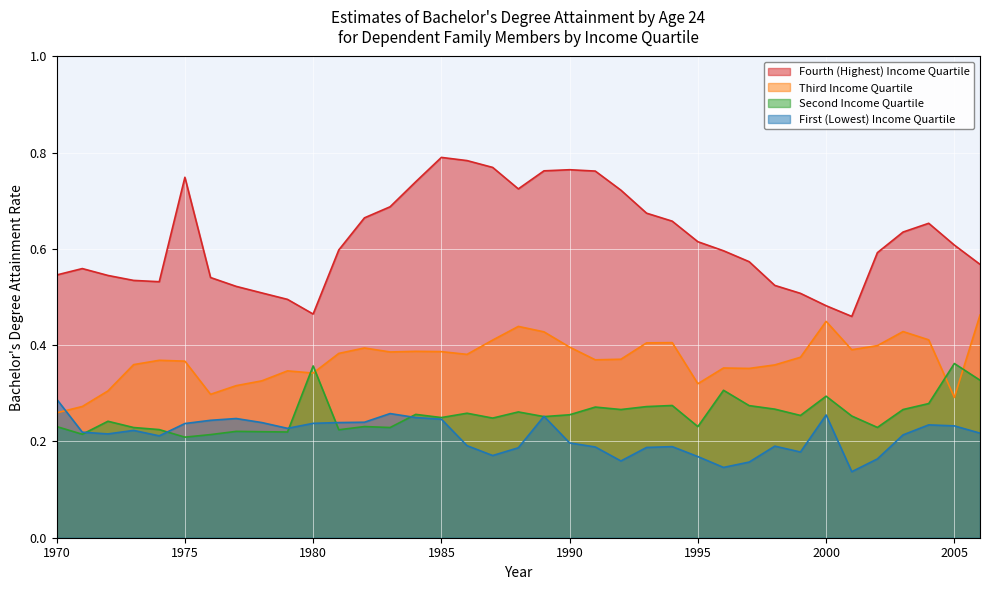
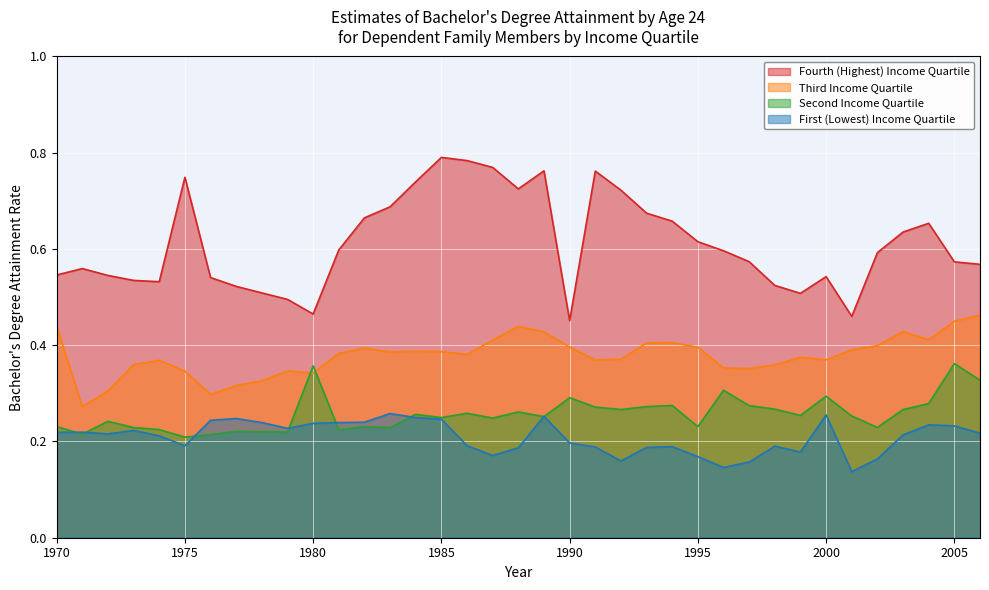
Third Income Quartile, 1970: 0.26 -> 0.44
First (Lowest) Income Quartile, 1970: 0.29 -> 0.22
Third Income Quartile, 1975: 0.37 -> 0.35
First (Lowest) Income Quartile, 1975: 0.24 -> 0.19
Fourth (Highest) Income Quartile, 1990: 0.76 -> 0.45
Second Income Quartile, 1990: 0.26 -> 0.29
Third Income Quartile, 1995: 0.32 -> 0.40
Fourth (Highest) Income Quartile, 2000: 0.48 -> 0.54
Third Income Quartile, 2000: 0.45 -> 0.37
Fourth (Highest) Income Quartile, 2005: 0.61 -> 0.57
Third Income Quartile, 2005: 0.29 -> 0.45
